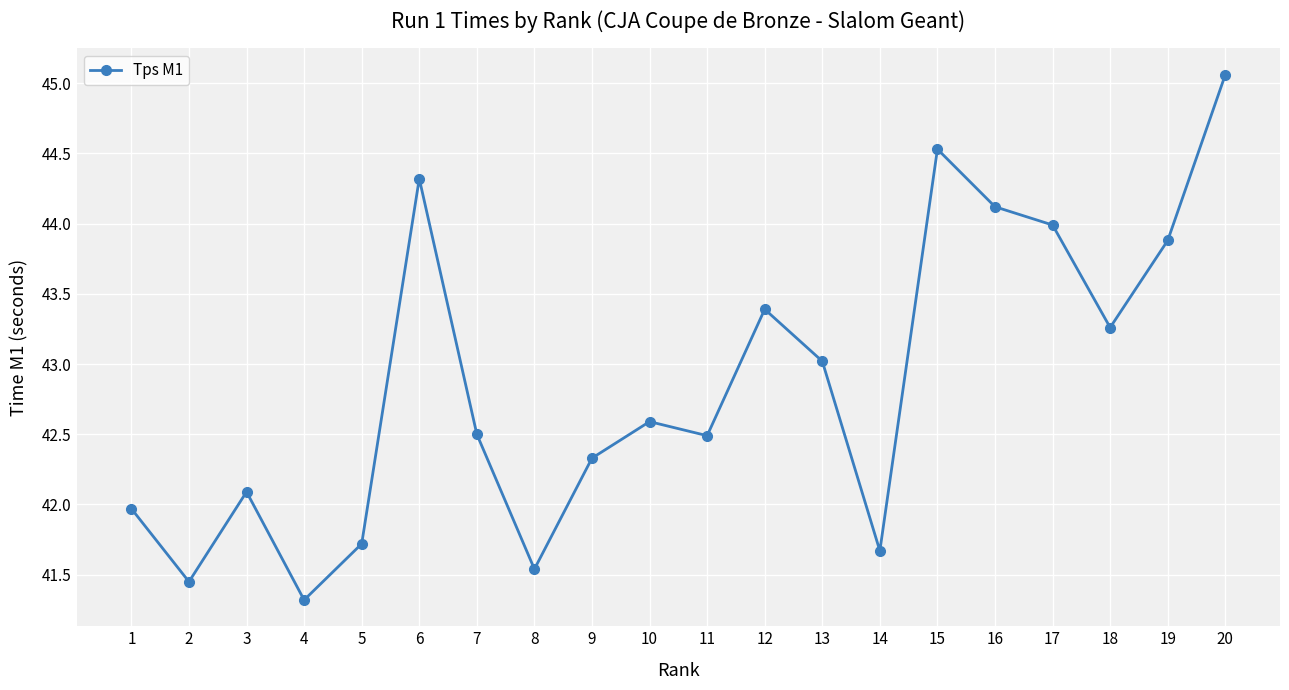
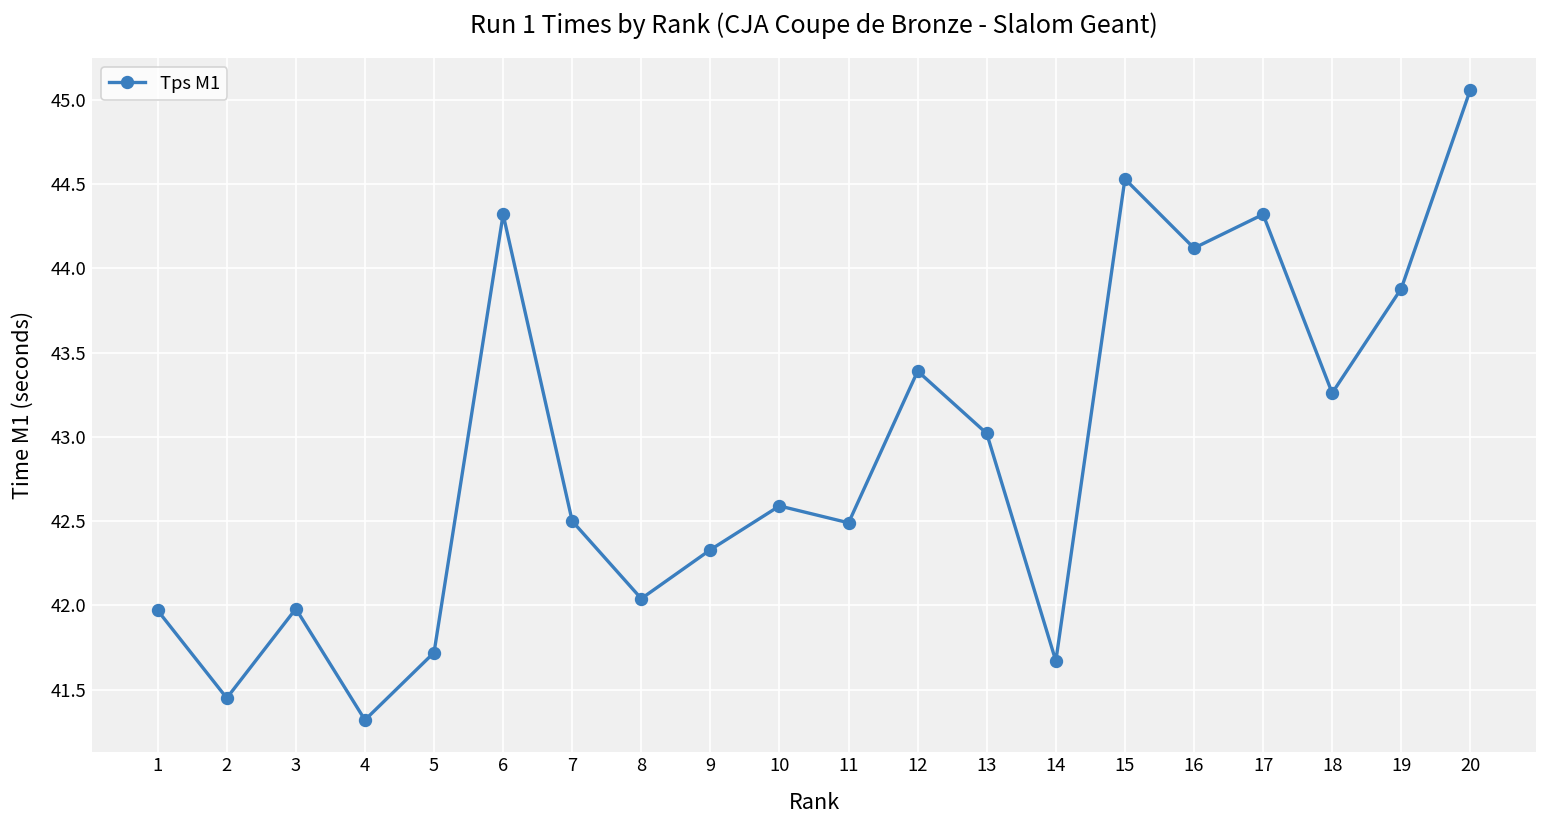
3: 42.09 -> 41.98
8: 41.54 -> 42.04
17: 43.99 -> 44.32
